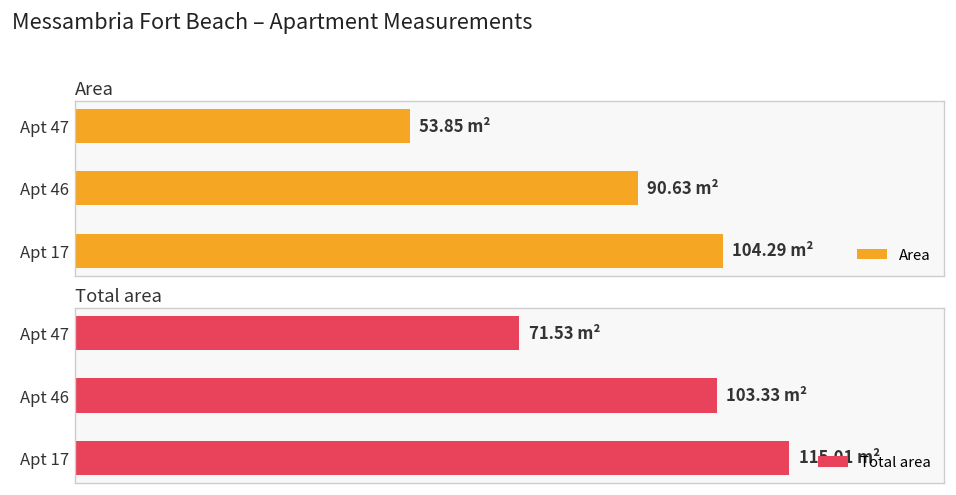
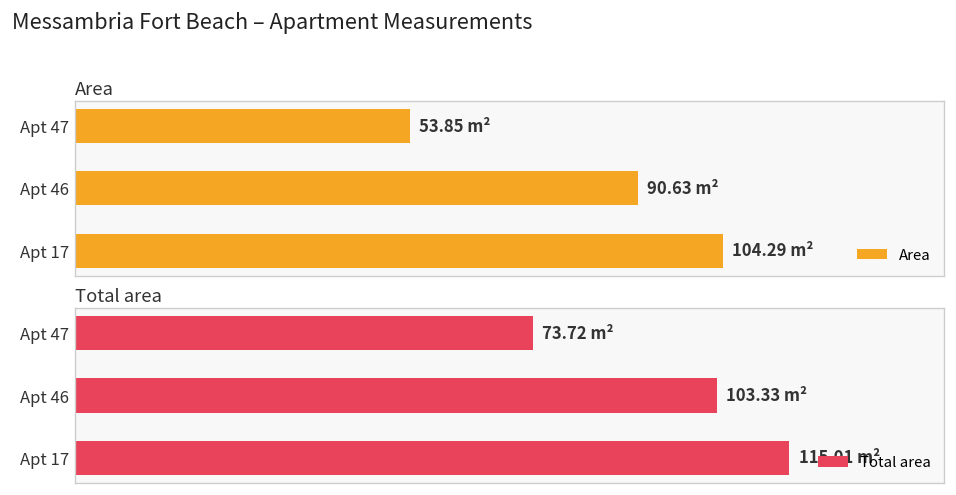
Total area, Apt 47: 71.53 -> 73.72
